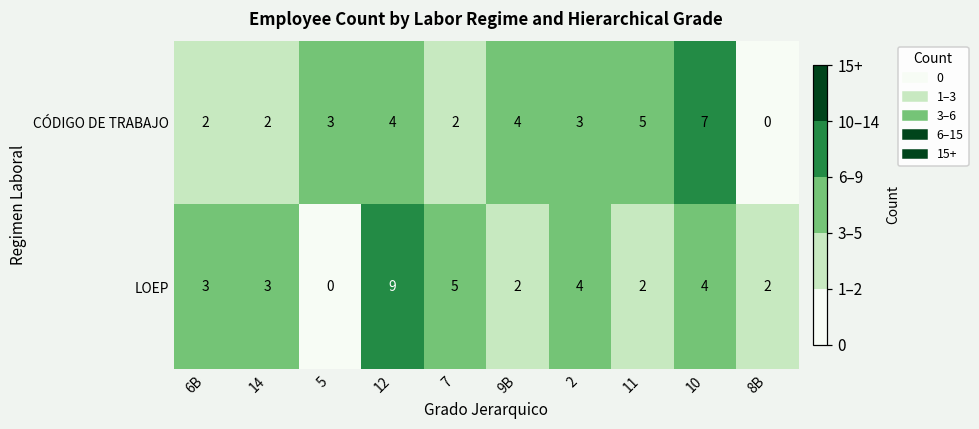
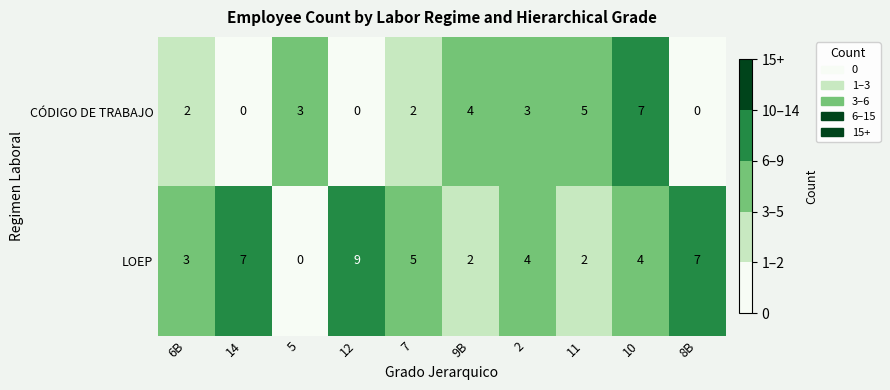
CÓDIGO DE TRABAJO, 14: 2 -> 0
CÓDIGO DE TRABAJO, 12: 4 -> 0
LOEP, 14: 3 -> 7
LOEP, 8B: 2 -> 7
